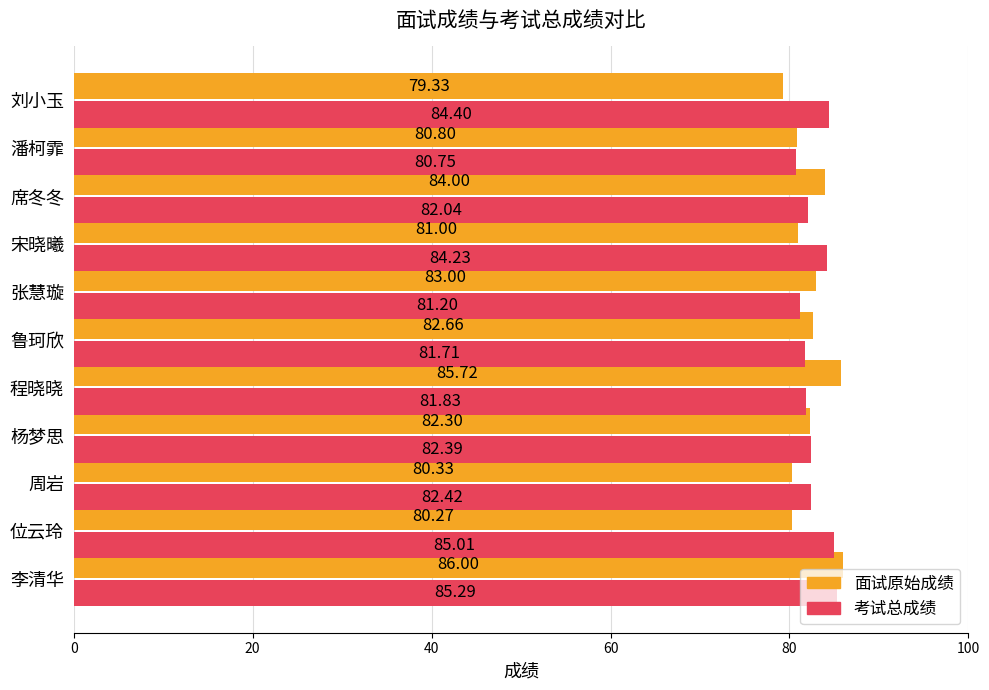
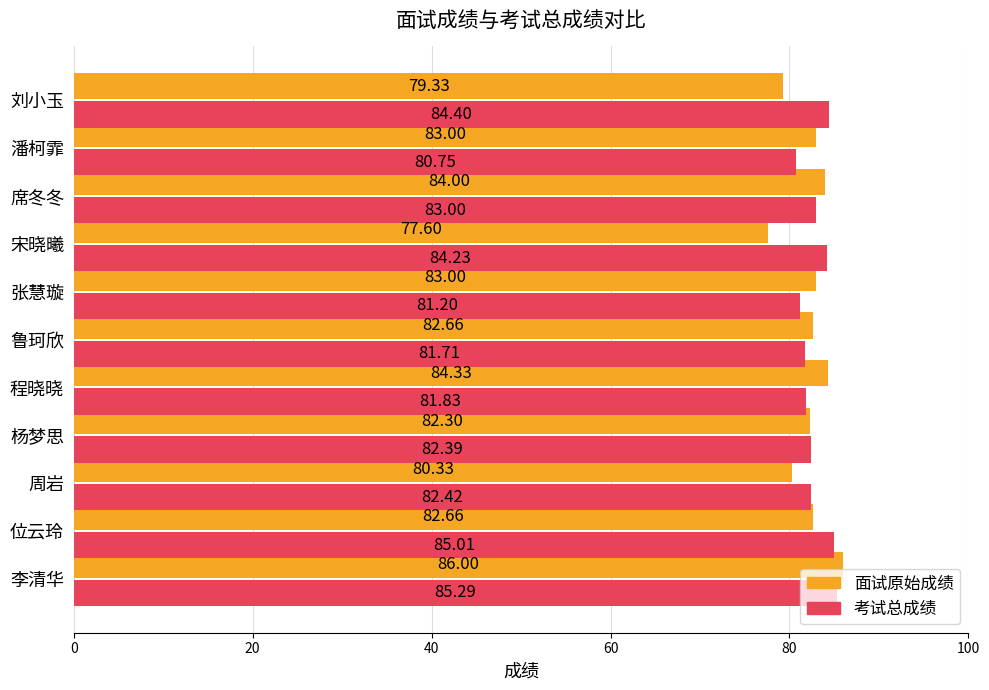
面试原始成绩, 潘柯霏: 80.80 -> 83.00
考试总成绩, 席冬冬: 82.04 -> 83.00
面试原始成绩, 宋晓曦: 81.00 -> 77.60
面试原始成绩, 程晓晓: 85.72 -> 84.33
面试原始成绩, 位云玲: 80.27 -> 82.66
